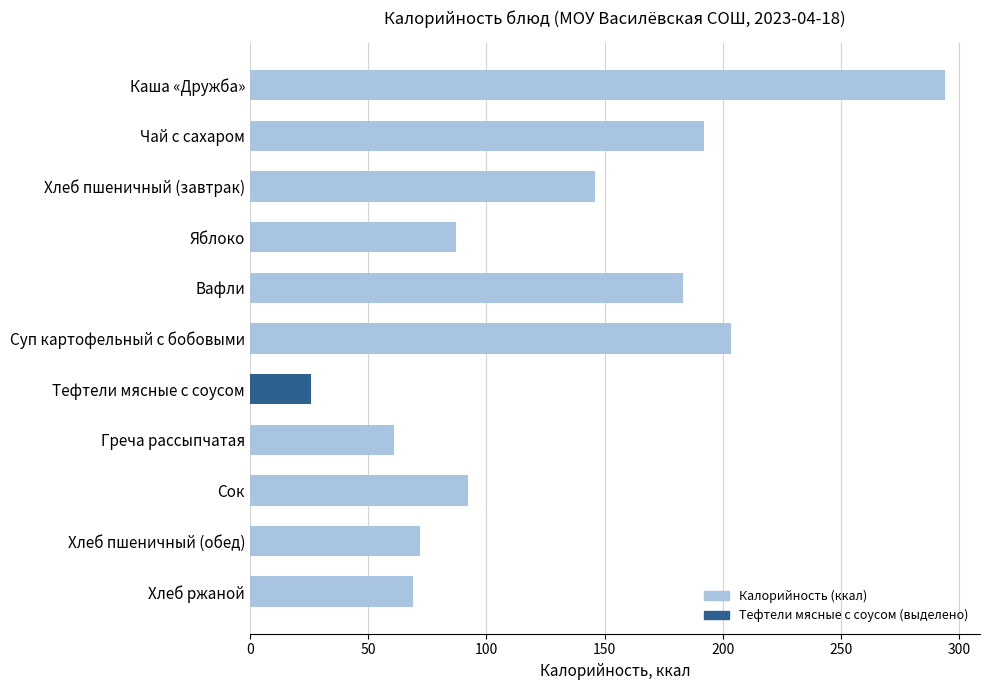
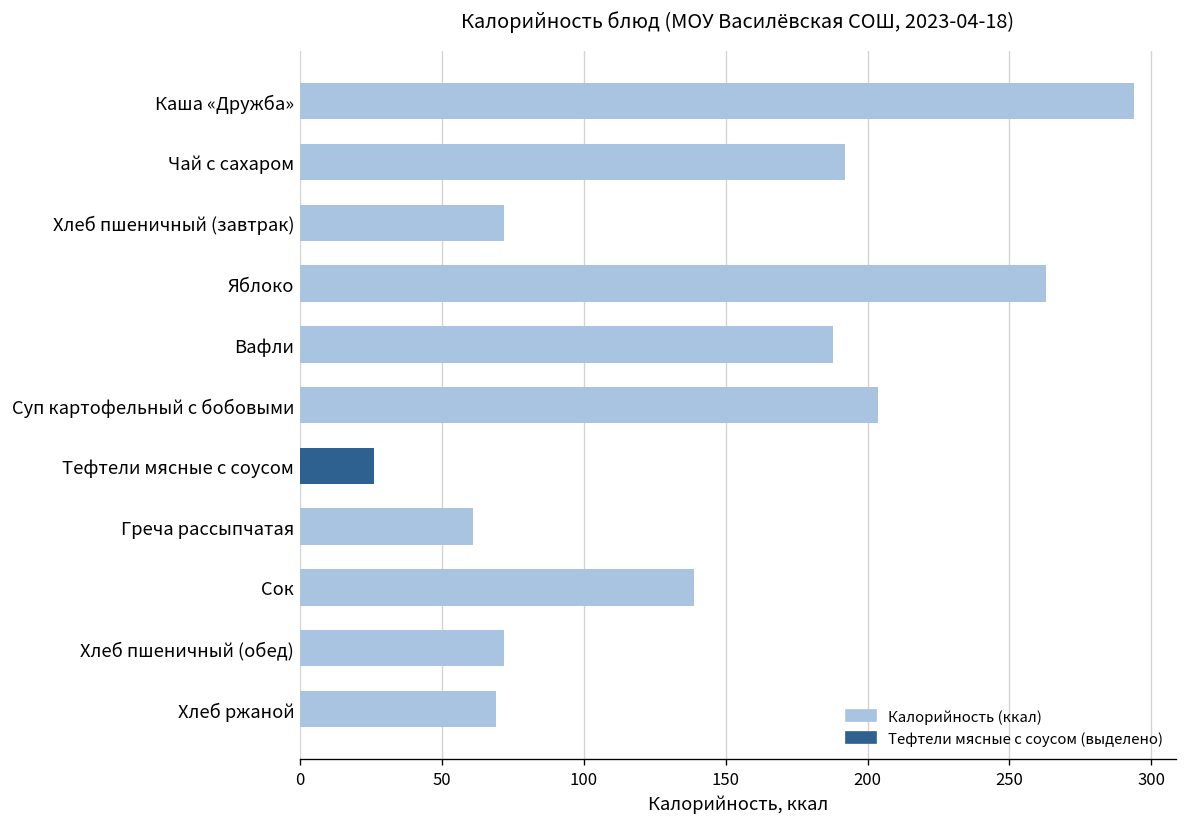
Хлеб пшеничный (завтрак): 146 -> 72
Яблоко: 87 -> 263
Вафли: 183 -> 188
Сок: 92 -> 139
